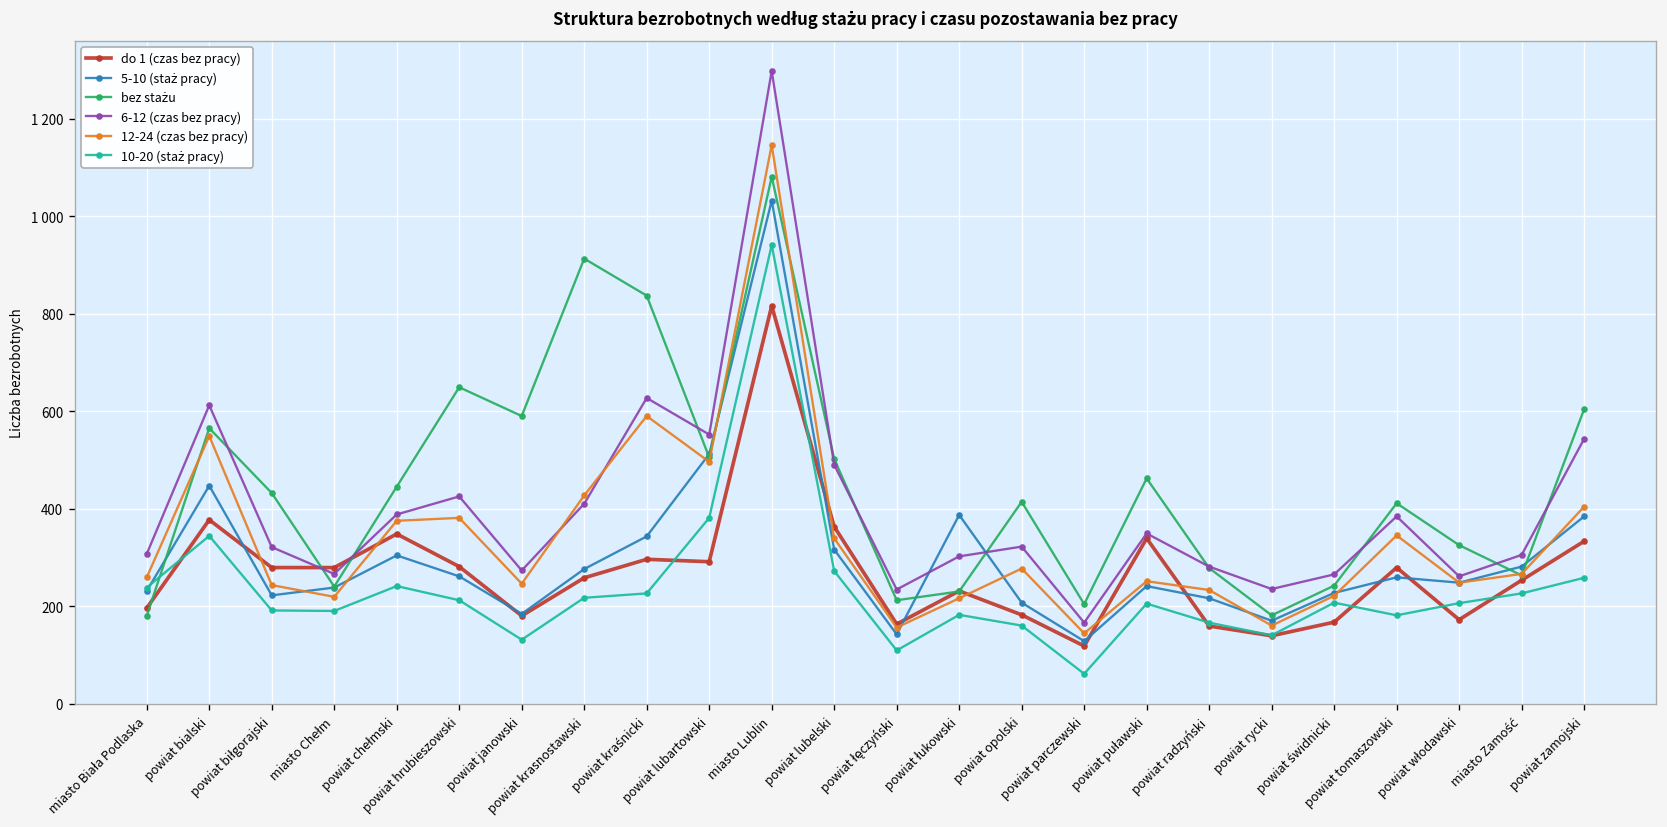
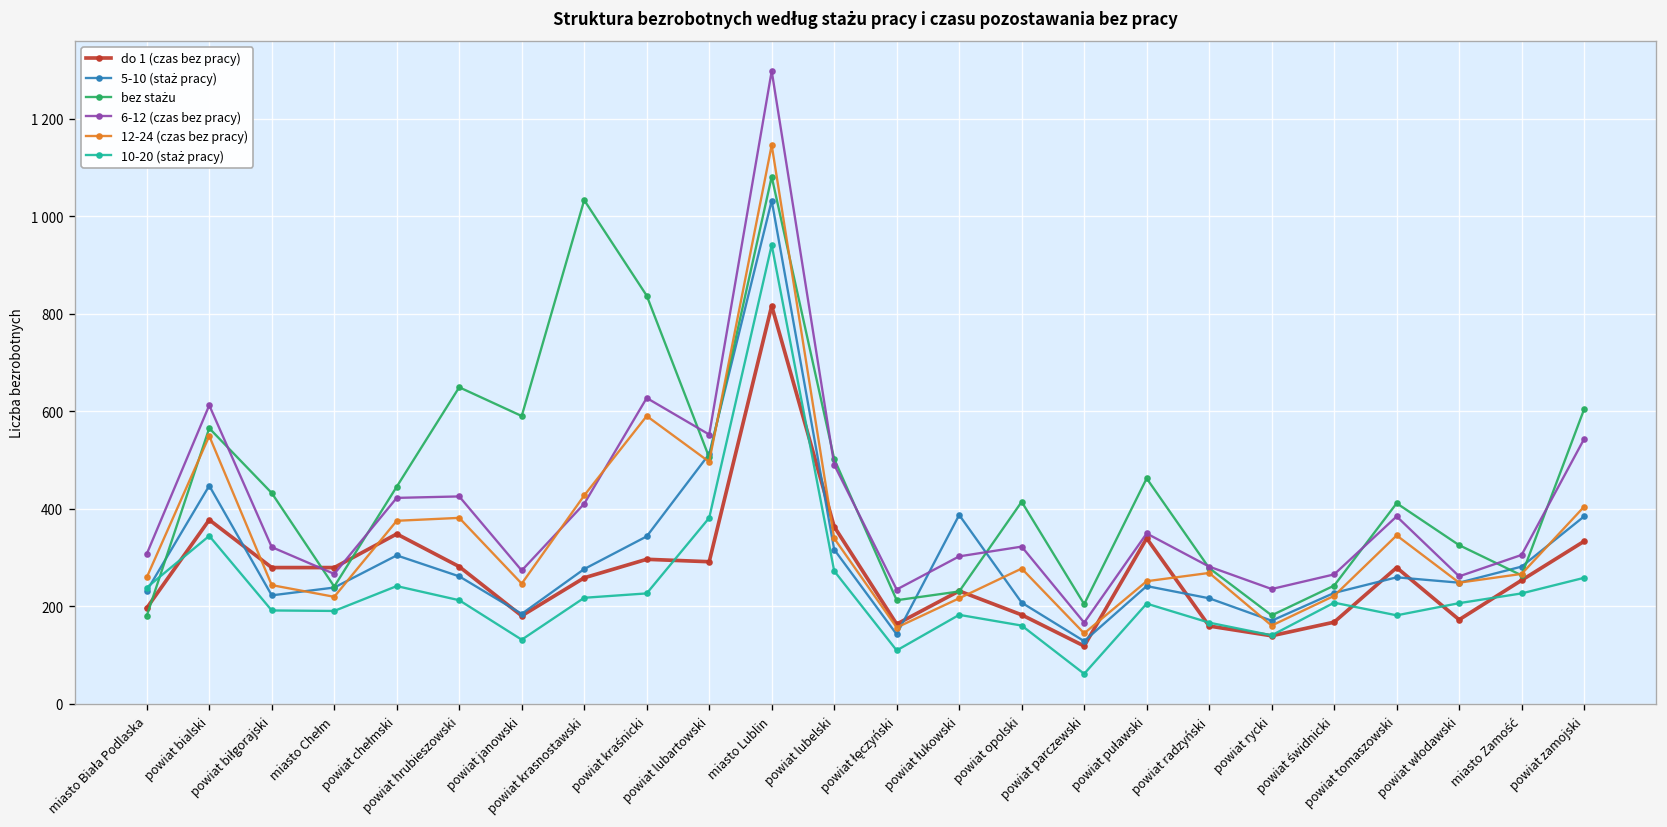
6-12 (czas bez pracy), powiat chełmski: 390 -> 420
bez stażu, powiat krasnostawski: 910 -> 1030
12-24 (czas bez pracy), powiat radzyński: 230 -> 270
